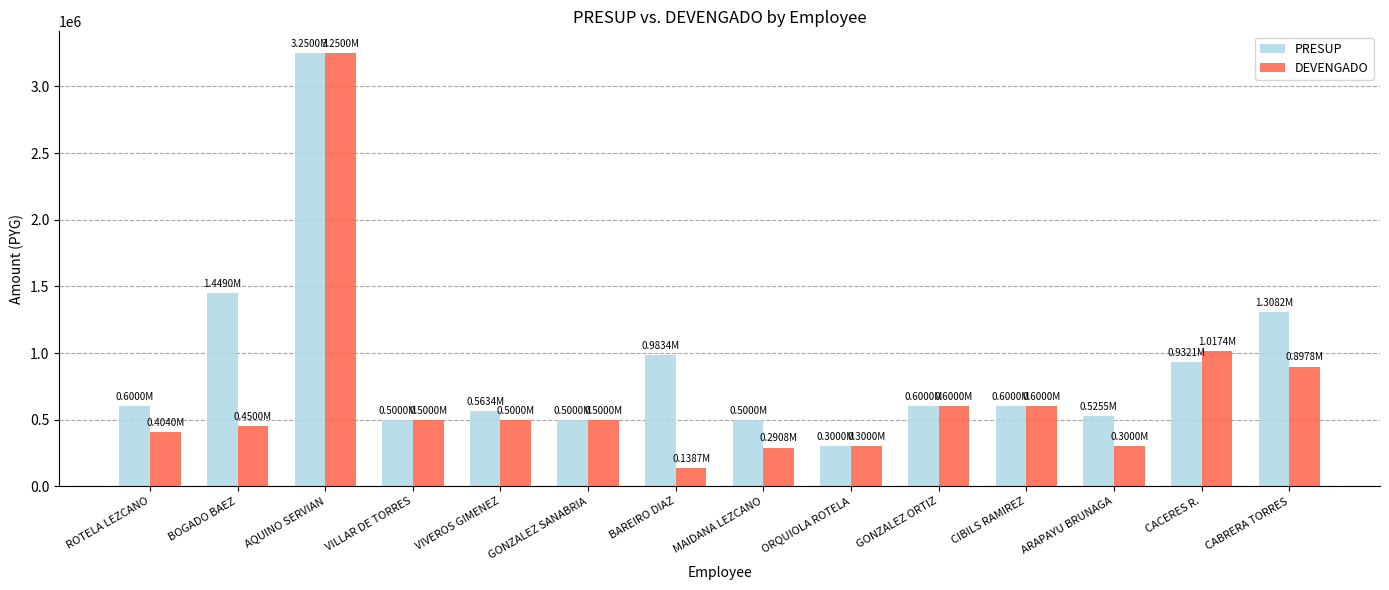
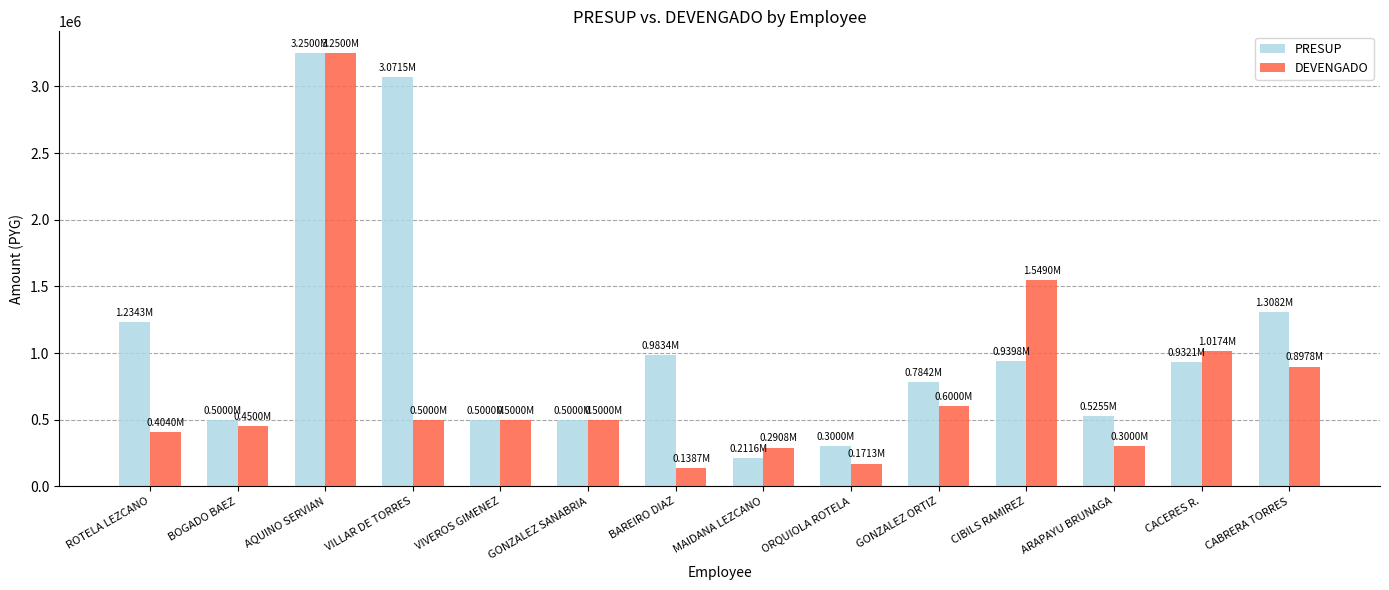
PRESUP, ROTELA LEZCANO: 0.6000M -> 1.2343M
PRESUP, BOGADO BAEZ: 1.4490M -> 0.5000M
PRESUP, VILLAR DE TORRES: 0.5000M -> 3.0715M
PRESUP, VIVEROS GIMENEZ: 0.5634M -> 0.5000M
PRESUP, MAIDANA LEZCANO: 0.5000M -> 0.2116M
DEVENGADO, ORQUIOLA ROTELA: 0.3000M -> 0.1713M
PRESUP, GONZALEZ ORTIZ: 0.6000M -> 0.7842M
PRESUP, CIBILS RAMIREZ: 0.6000M -> 0.9398M
DEVENGADO, CIBILS RAMIREZ: 0.6000M -> 1.5490M
